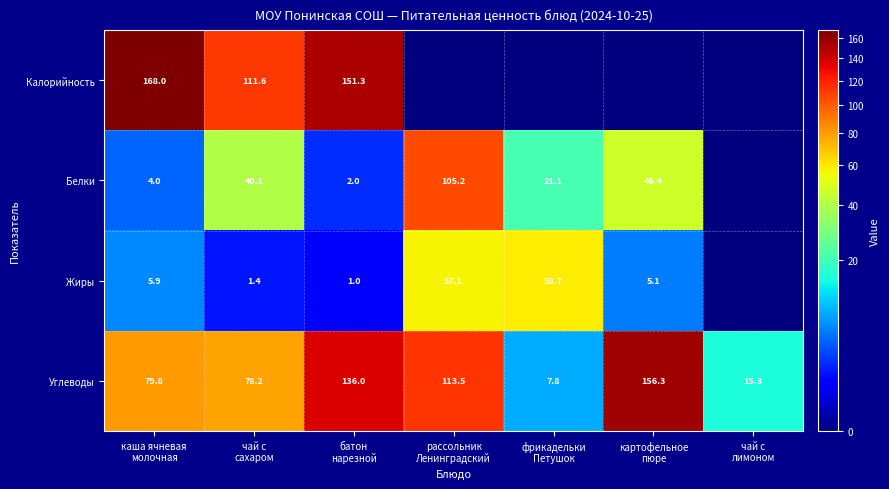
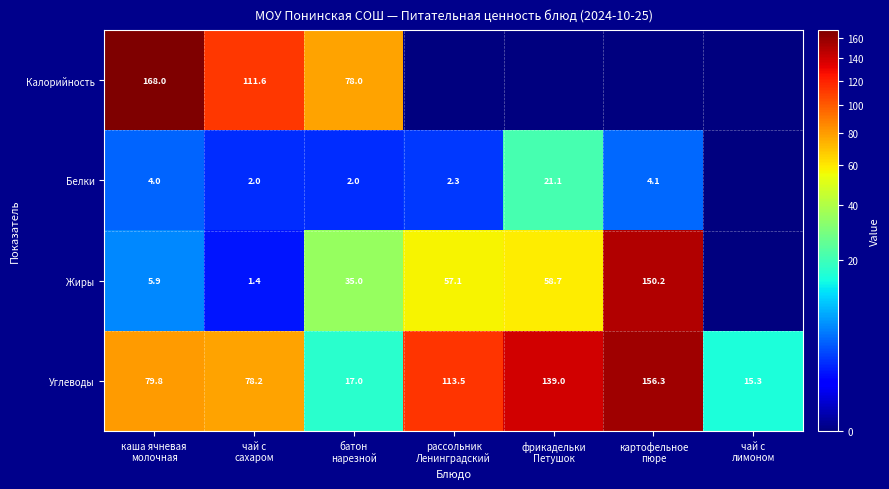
Калорийность, батон нарезной: 151.3 -> 78.0
Белки, чай с сахаром: 40.1 -> 2.0
Белки, рассольник Ленинградский: 105.2 -> 2.3
Белки, картофельное пюре: 46.4 -> 4.1
Жиры, батон нарезной: 1.0 -> 35.0
Жиры, картофельное пюре: 5.1 -> 150.2
Углеводы, батон нарезной: 136.0 -> 17.0
Углеводы, фрикадельки Петушок: 7.8 -> 139.0
